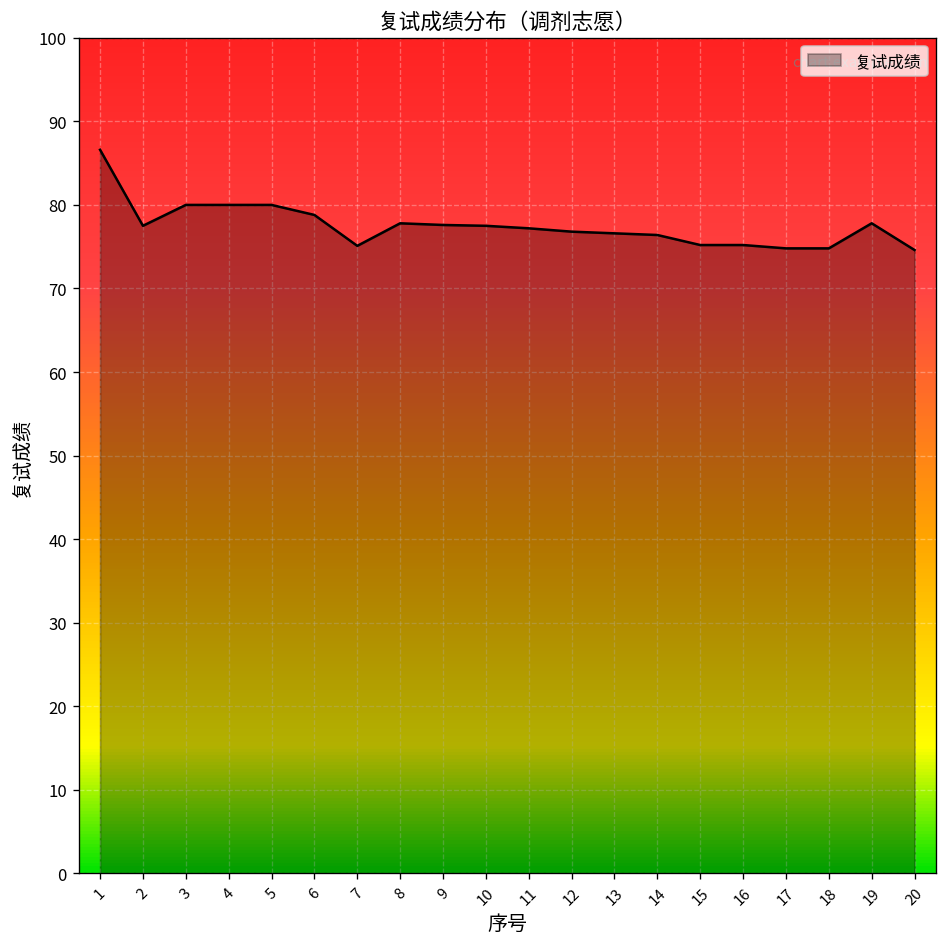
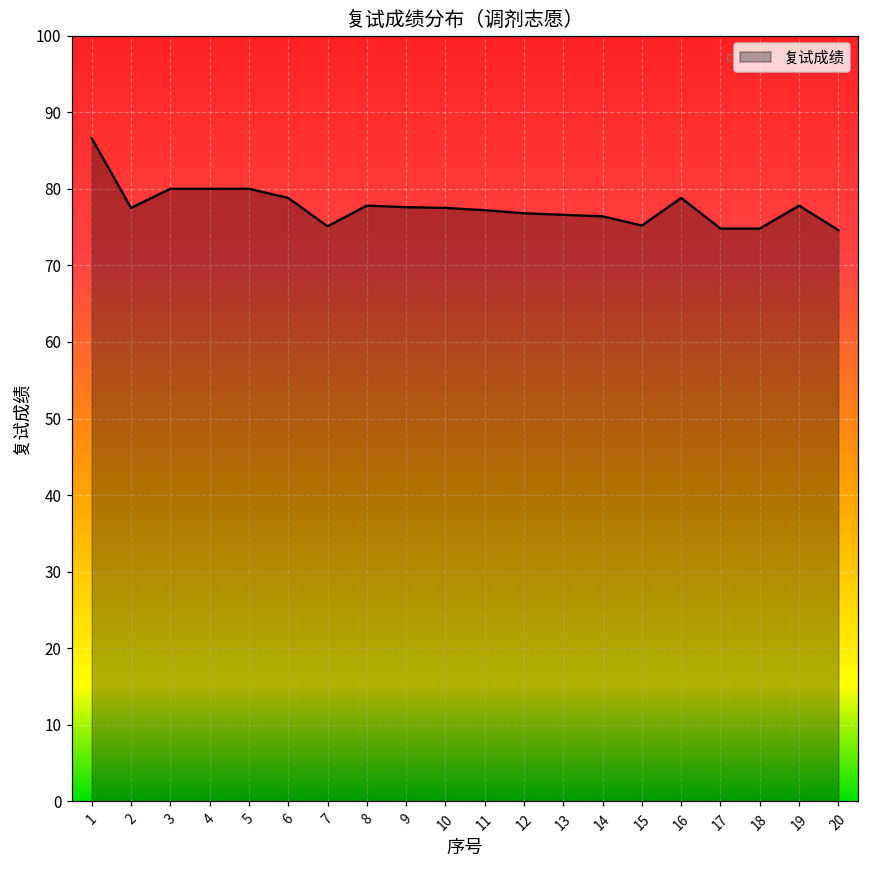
16: 75 -> 79
